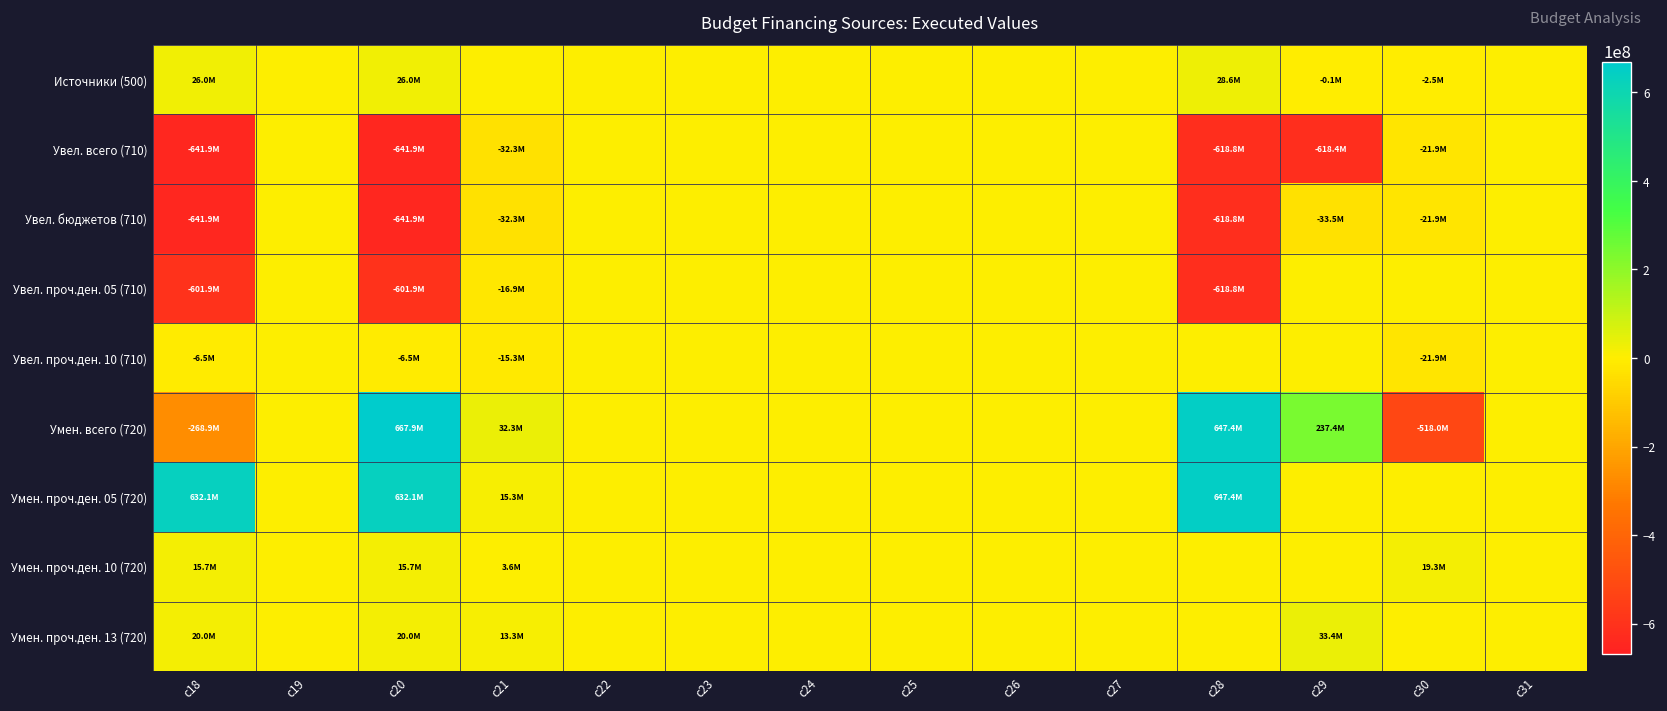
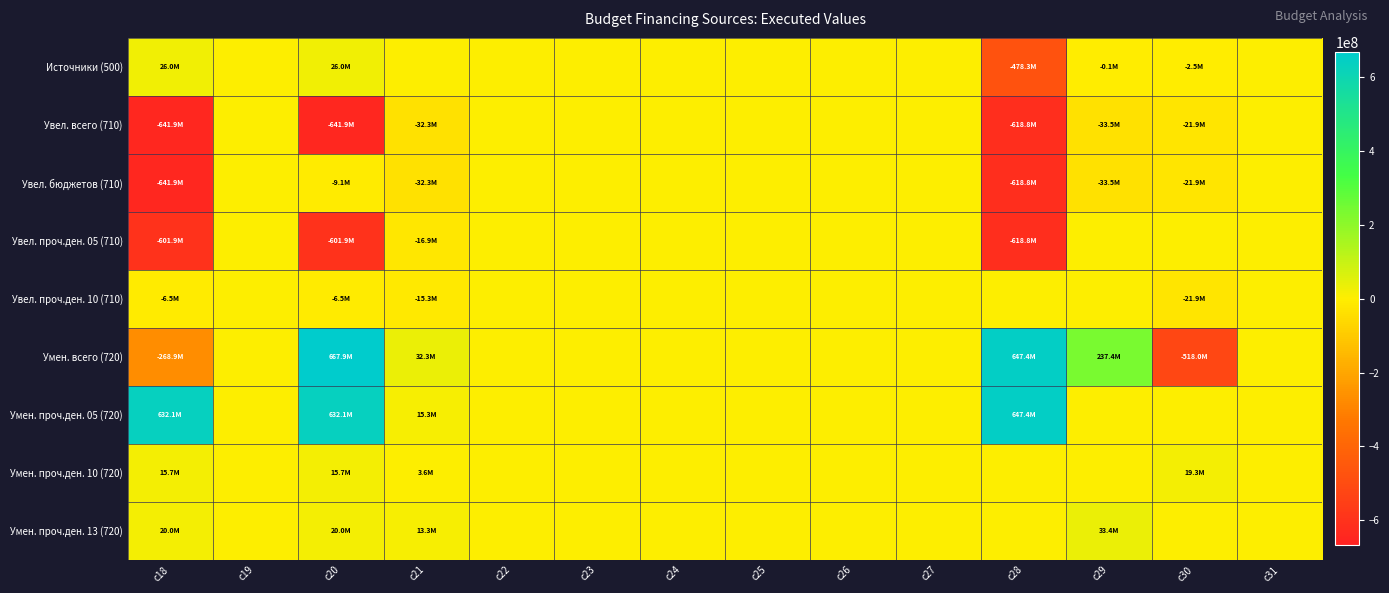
Источники (500), c28: 28.6M -> -478.3M
Увел. всего (710), c29: -618.4M -> -33.5M
Увел. бюджетов (710), c20: -641.9M -> -9.1M
